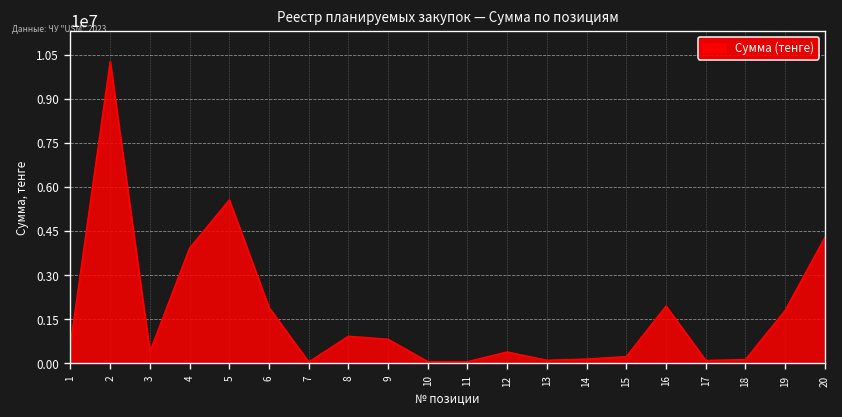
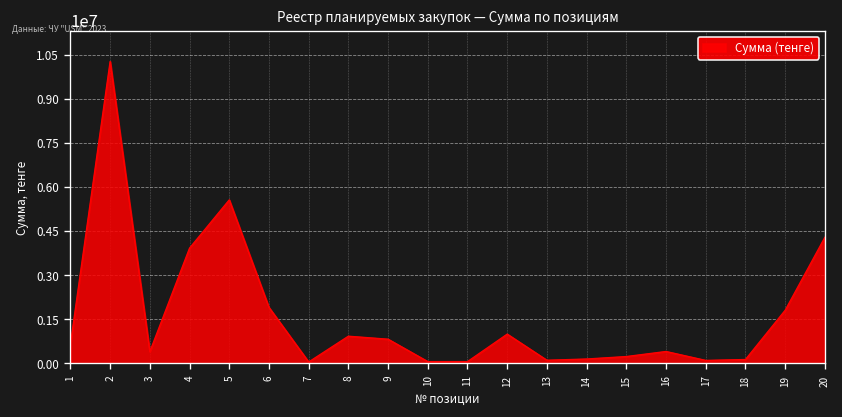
12: 400000 -> 1000000
16: 2000000 -> 400000
